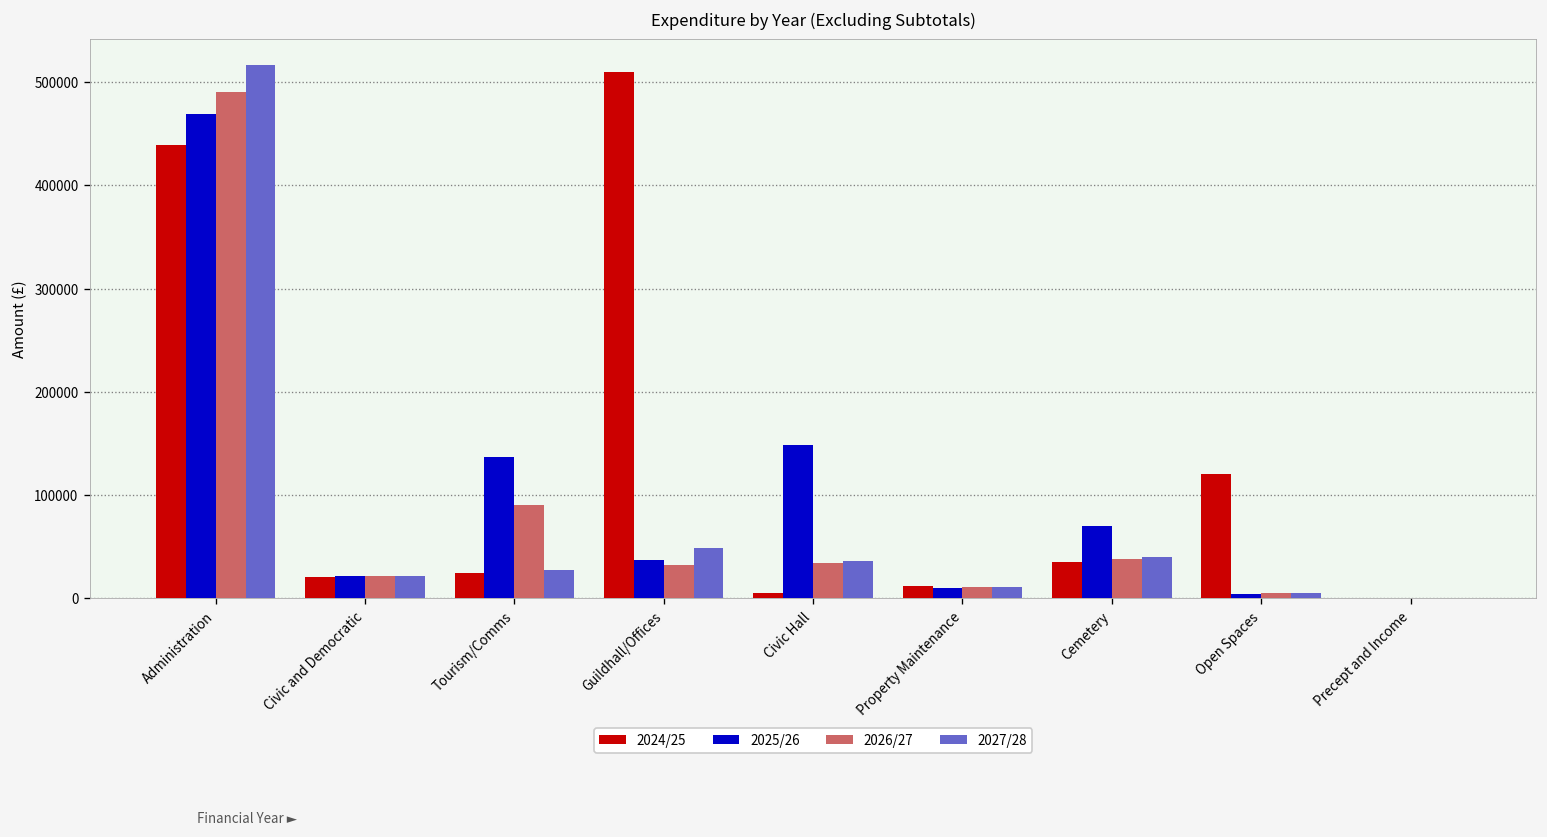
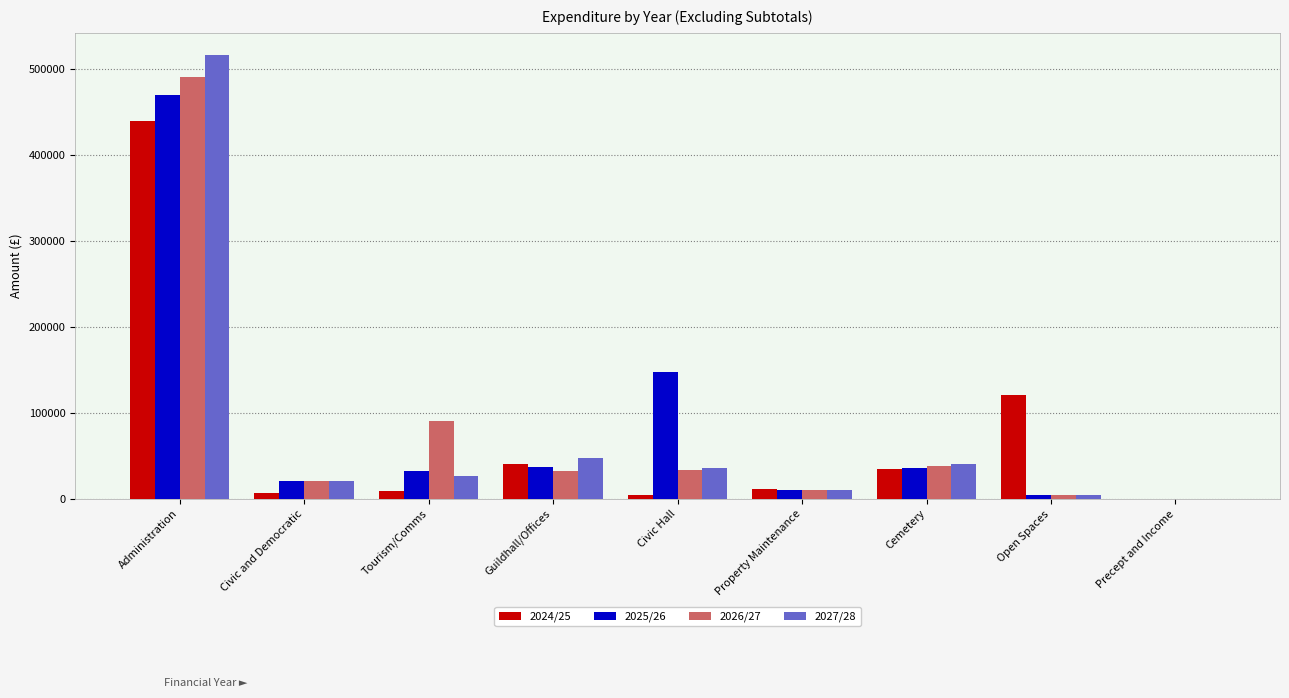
2024/25, Civic and Democratic: 20000 -> 10000
2024/25, Tourism/Comms: 20000 -> 10000
2025/26, Tourism/Comms: 140000 -> 30000
2024/25, Guildhall/Offices: 510000 -> 40000
2025/26, Cemetery: 70000 -> 40000
